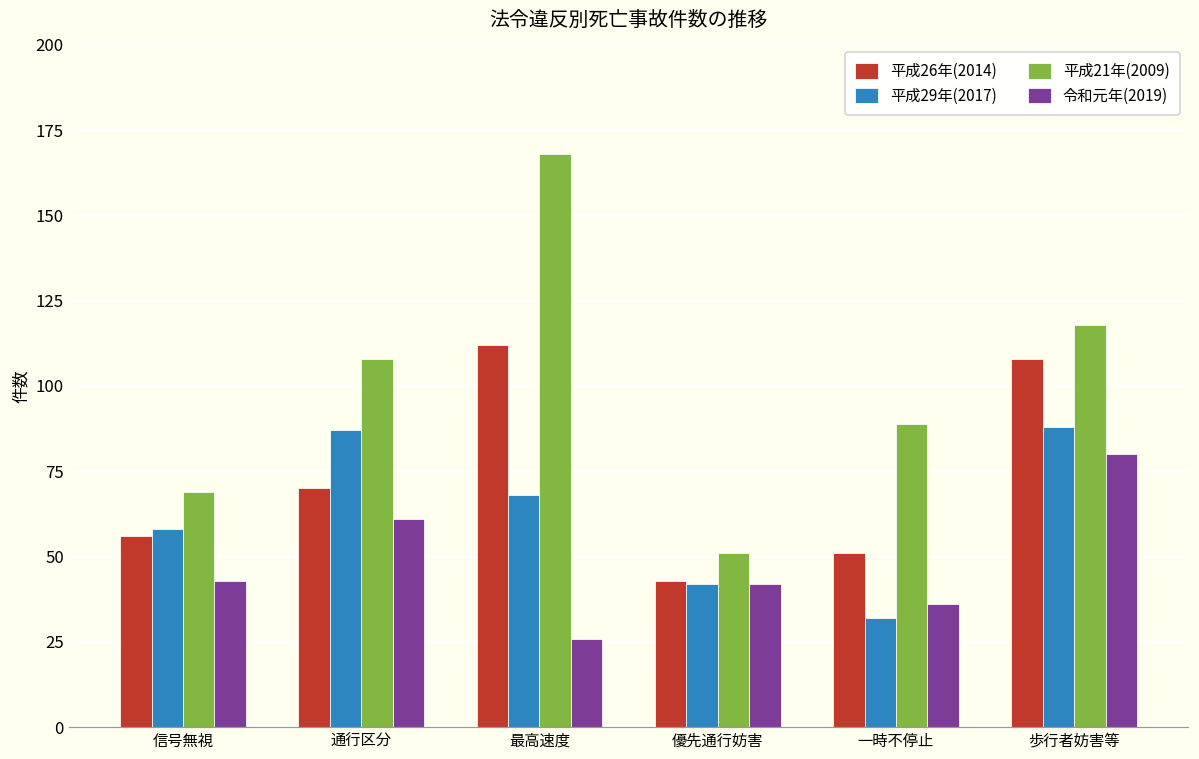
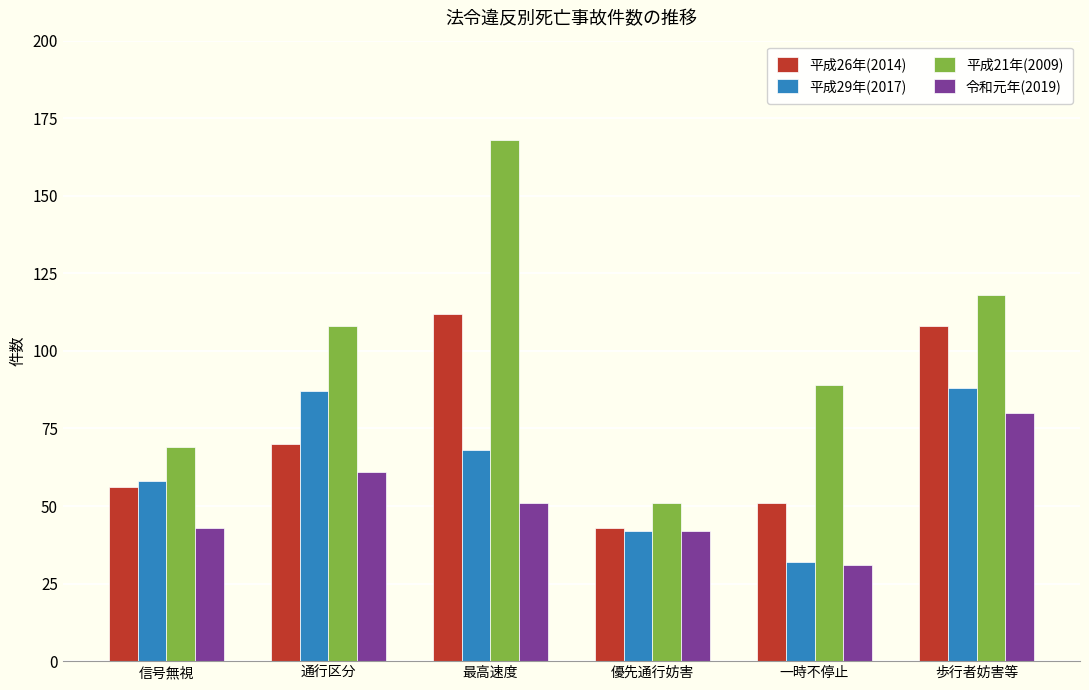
令和元年(2019), 最高速度: 26 -> 51
令和元年(2019), 一時不停止: 36 -> 31
